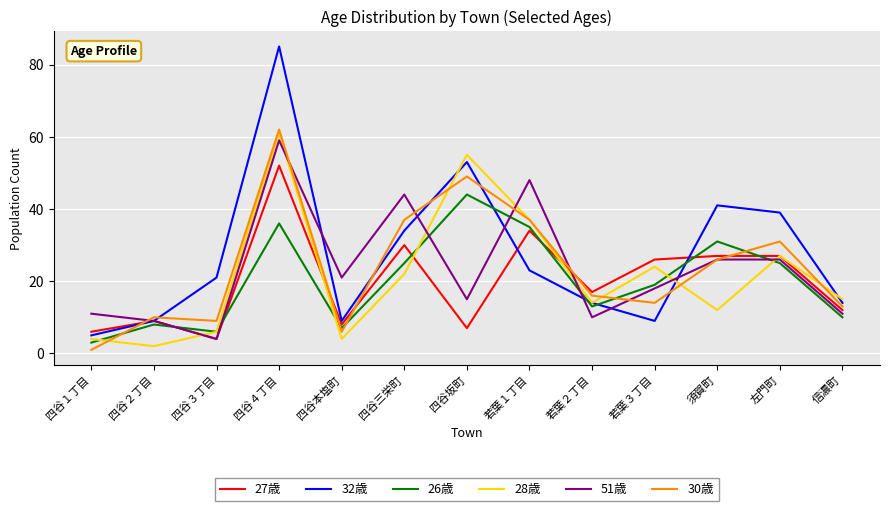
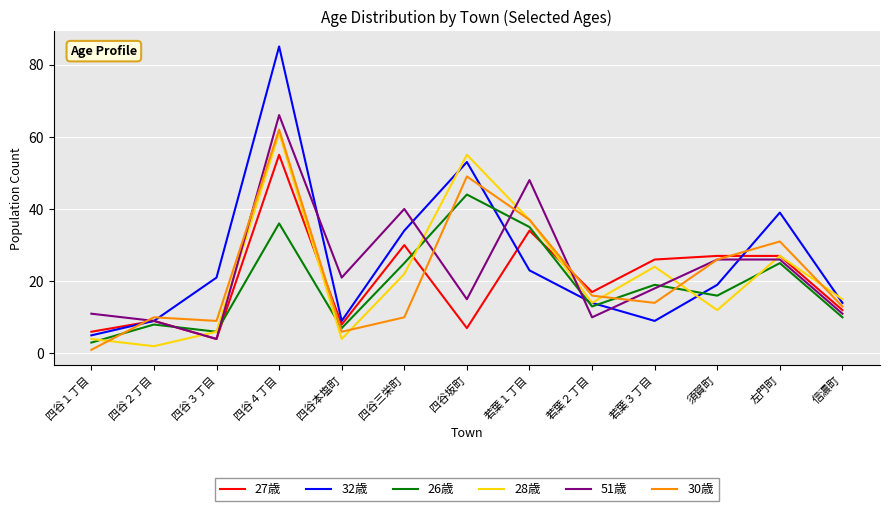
27歳, 四谷４丁目: 52 -> 55
51歳, 四谷４丁目: 59 -> 66
51歳, 四谷三栄町: 44 -> 40
30歳, 四谷三栄町: 37 -> 10
32歳, 須賀町: 41 -> 19
26歳, 須賀町: 31 -> 16
